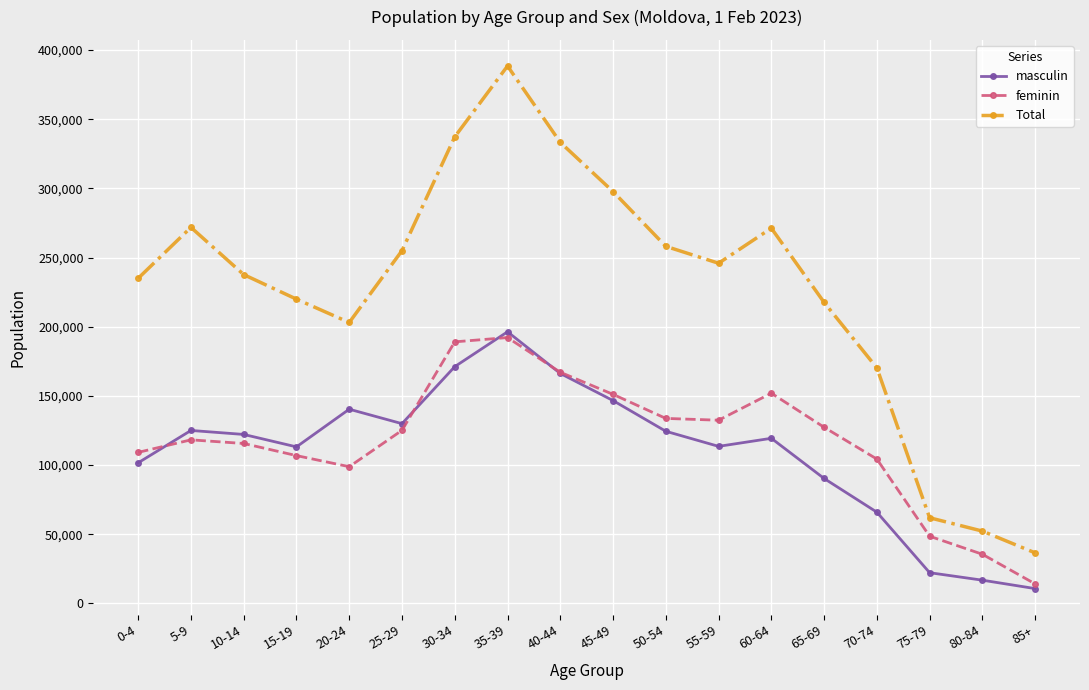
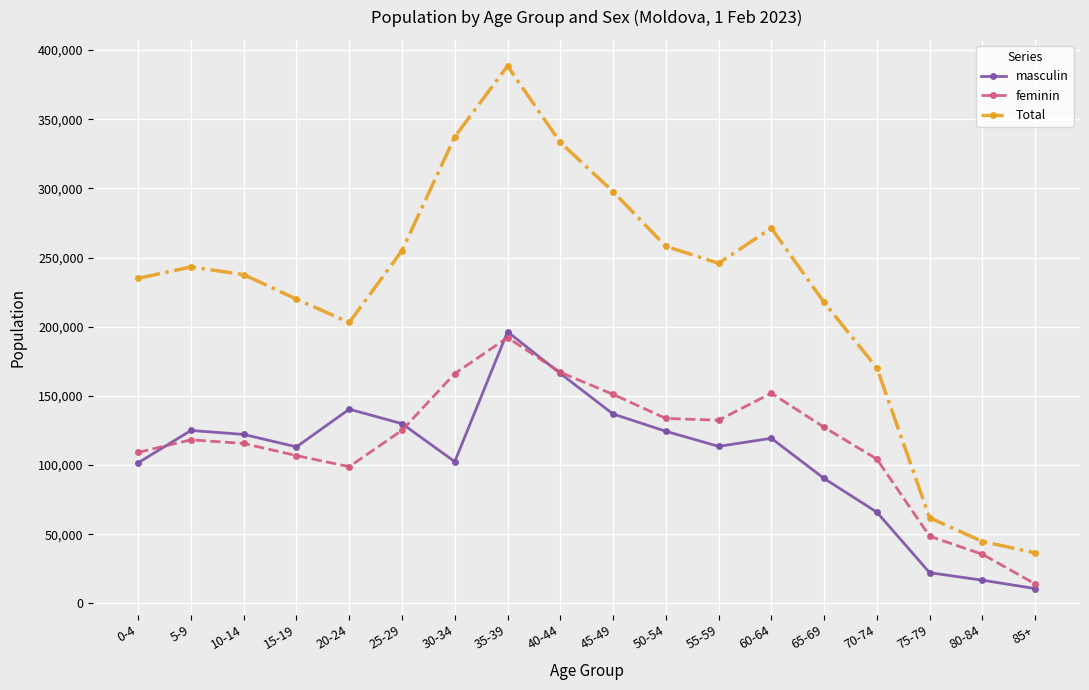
Total, 5-9: 272,000 -> 243,000
masculin, 30-34: 171,000 -> 102,000
feminin, 30-34: 189,000 -> 166,000
masculin, 45-49: 147,000 -> 137,000
Total, 80-84: 52,000 -> 45,000
